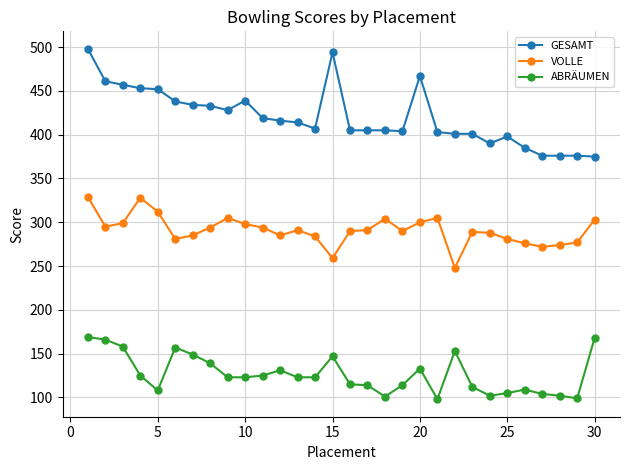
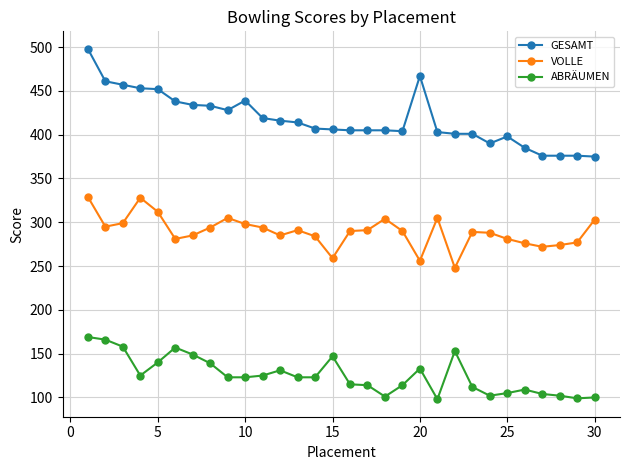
ABRÄUMEN, 5: 110 -> 140
GESAMT, 15: 490 -> 410
VOLLE, 20: 300 -> 260
ABRÄUMEN, 30: 170 -> 100
